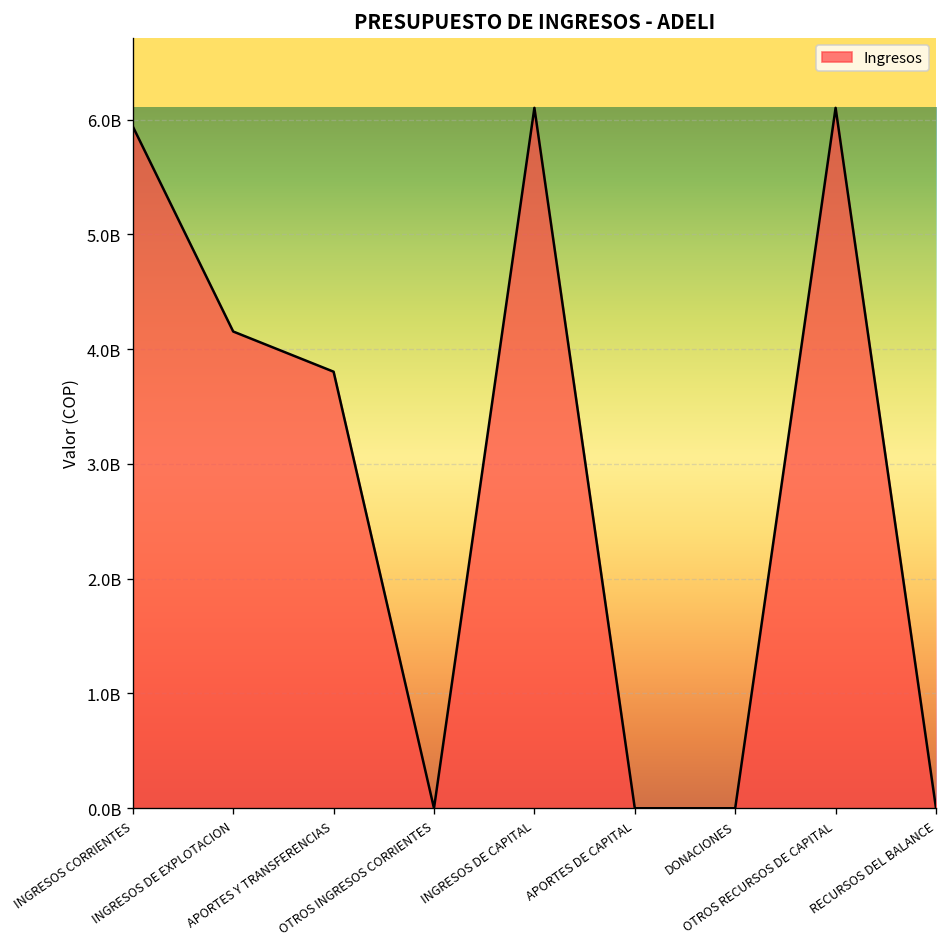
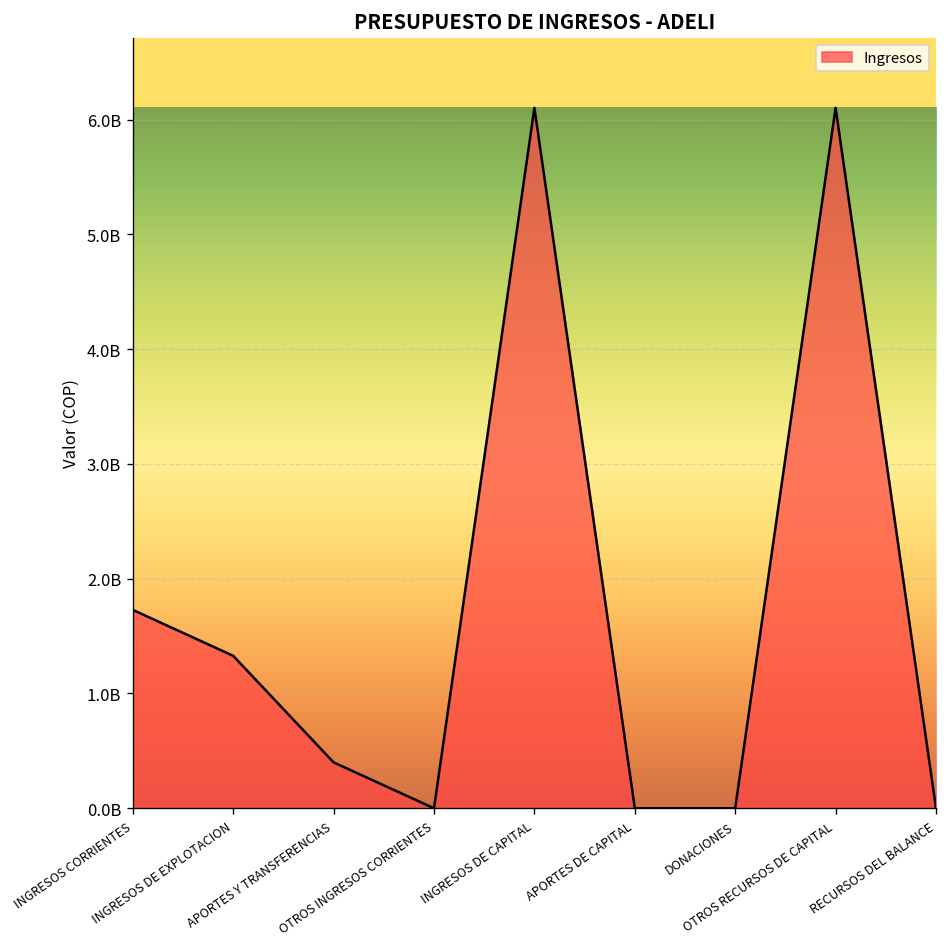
INGRESOS CORRIENTES: 5900000000 -> 1700000000
INGRESOS DE EXPLOTACION: 4200000000 -> 1300000000
APORTES Y TRANSFERENCIAS: 3800000000 -> 400000000
